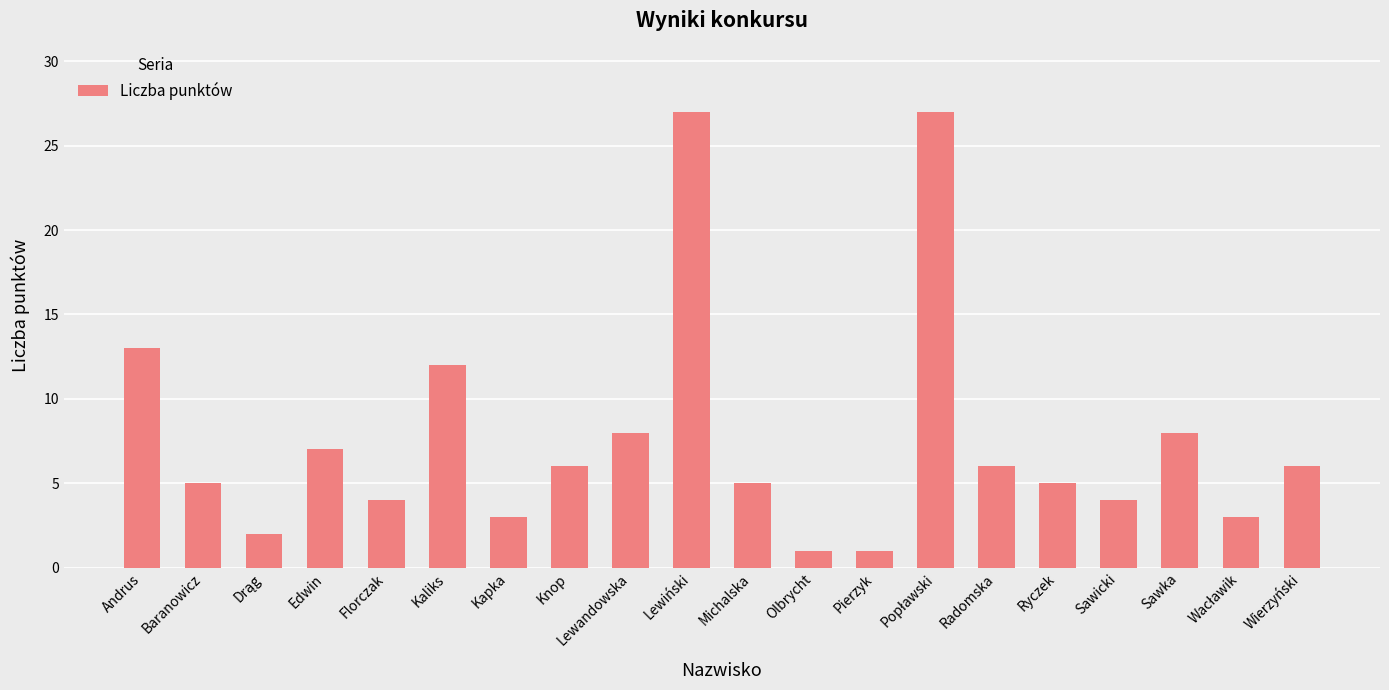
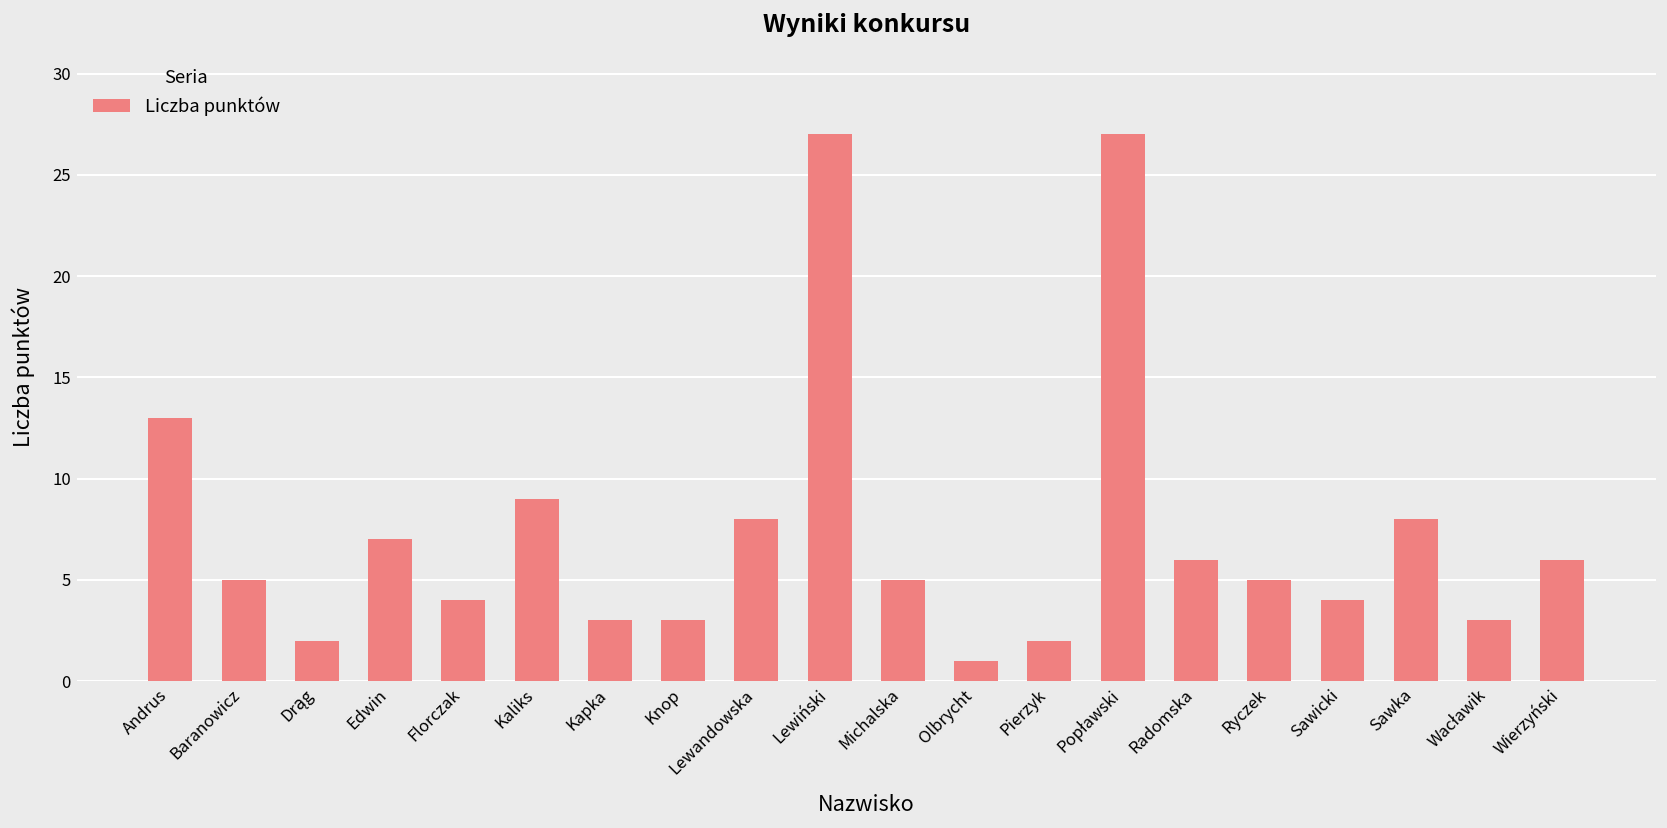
Kaliks: 12 -> 9
Knop: 6 -> 3
Pierzyk: 1 -> 2
